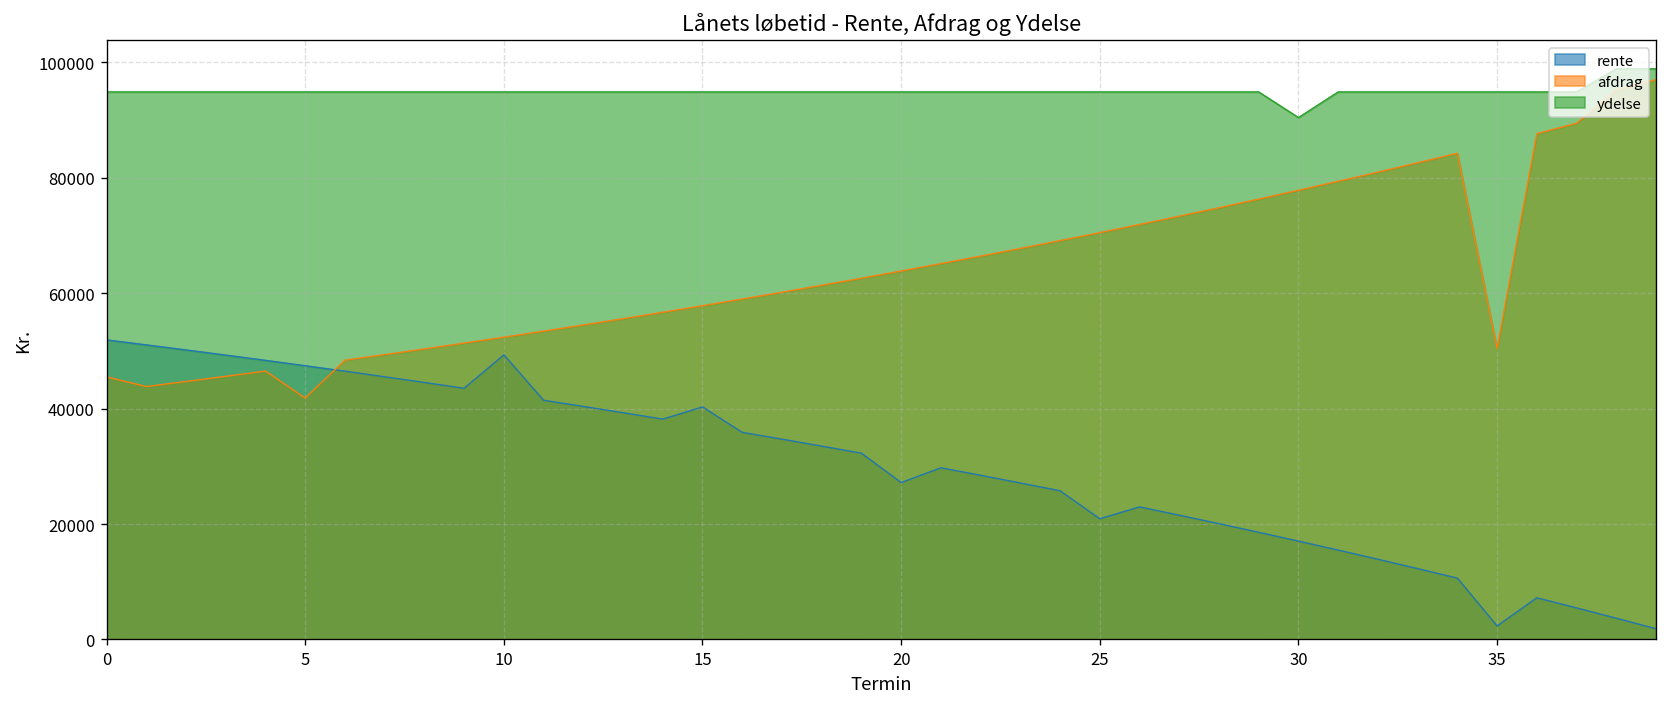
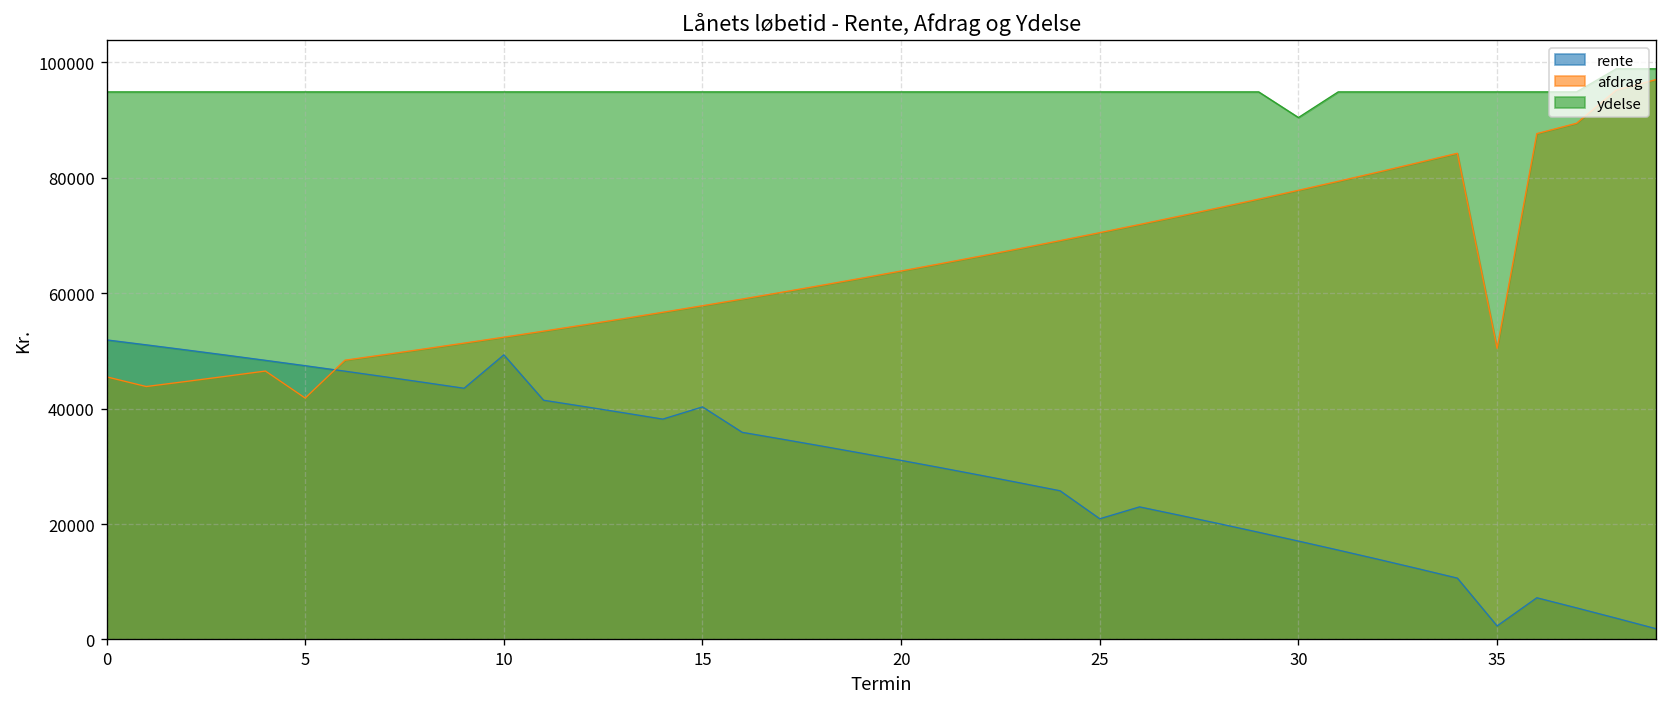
rente, 20: 27000 -> 31000
